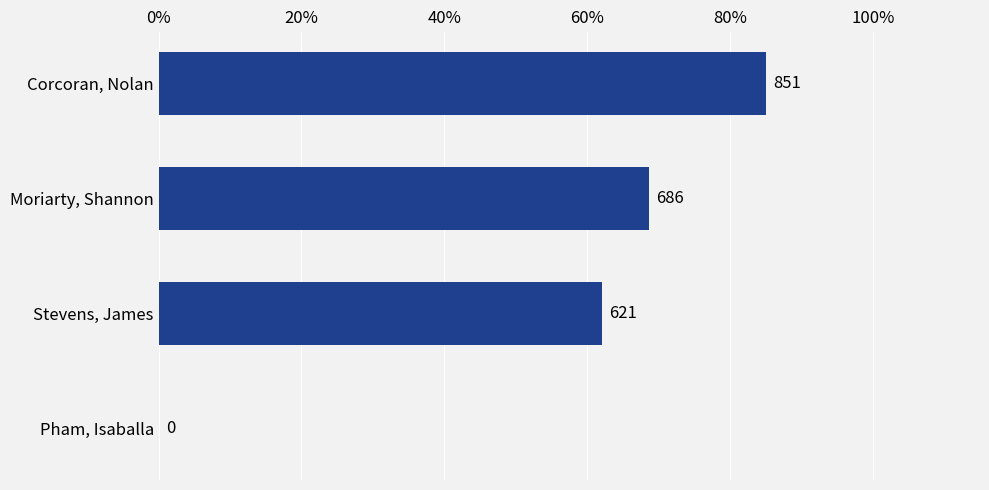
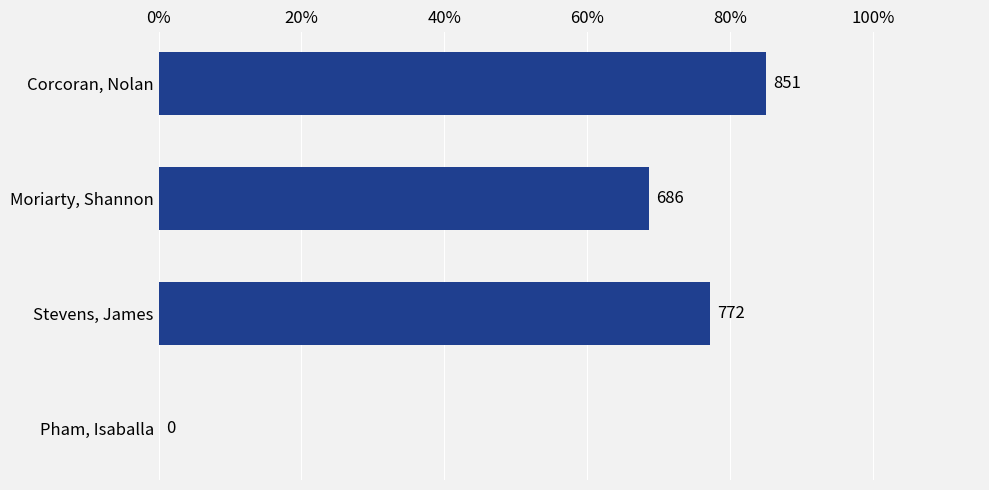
Stevens, James: 621 -> 772
